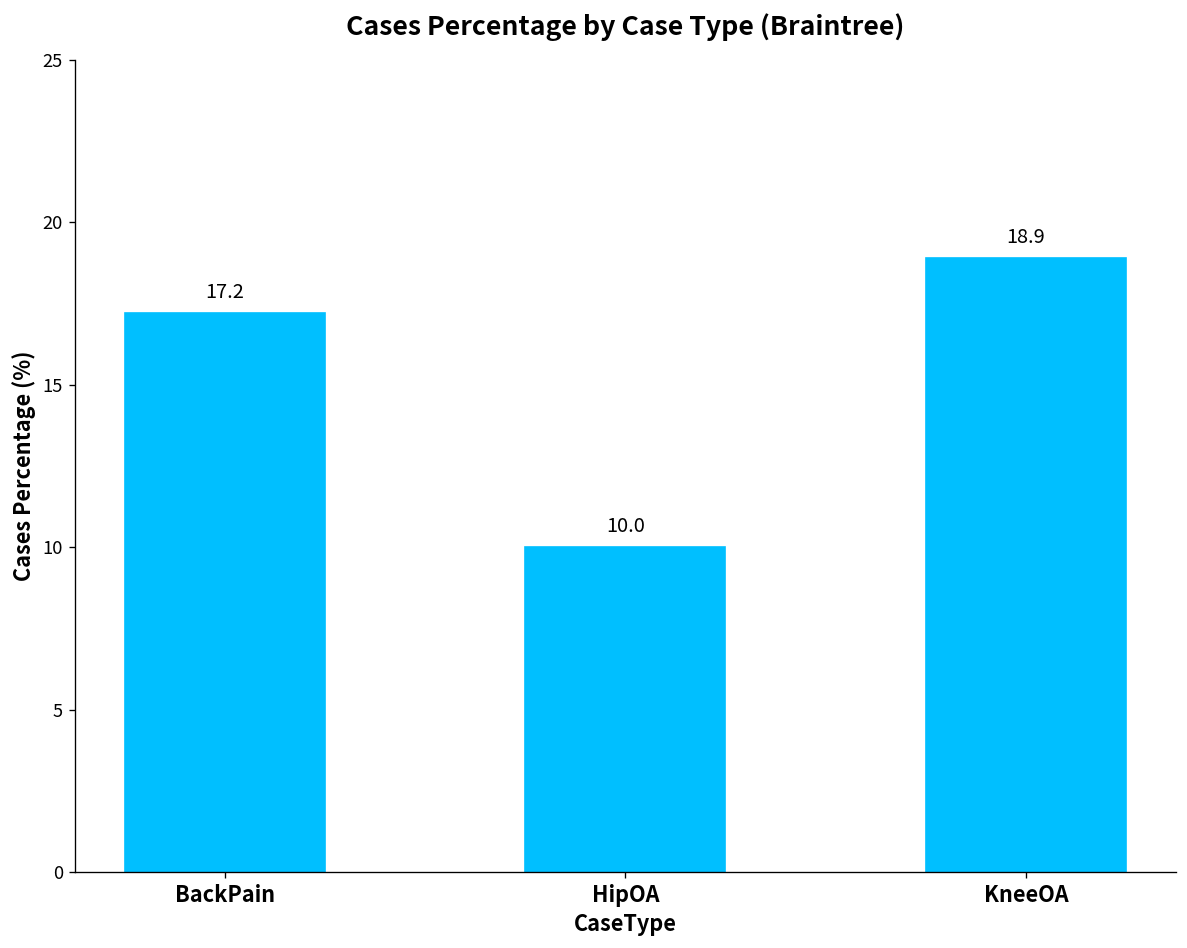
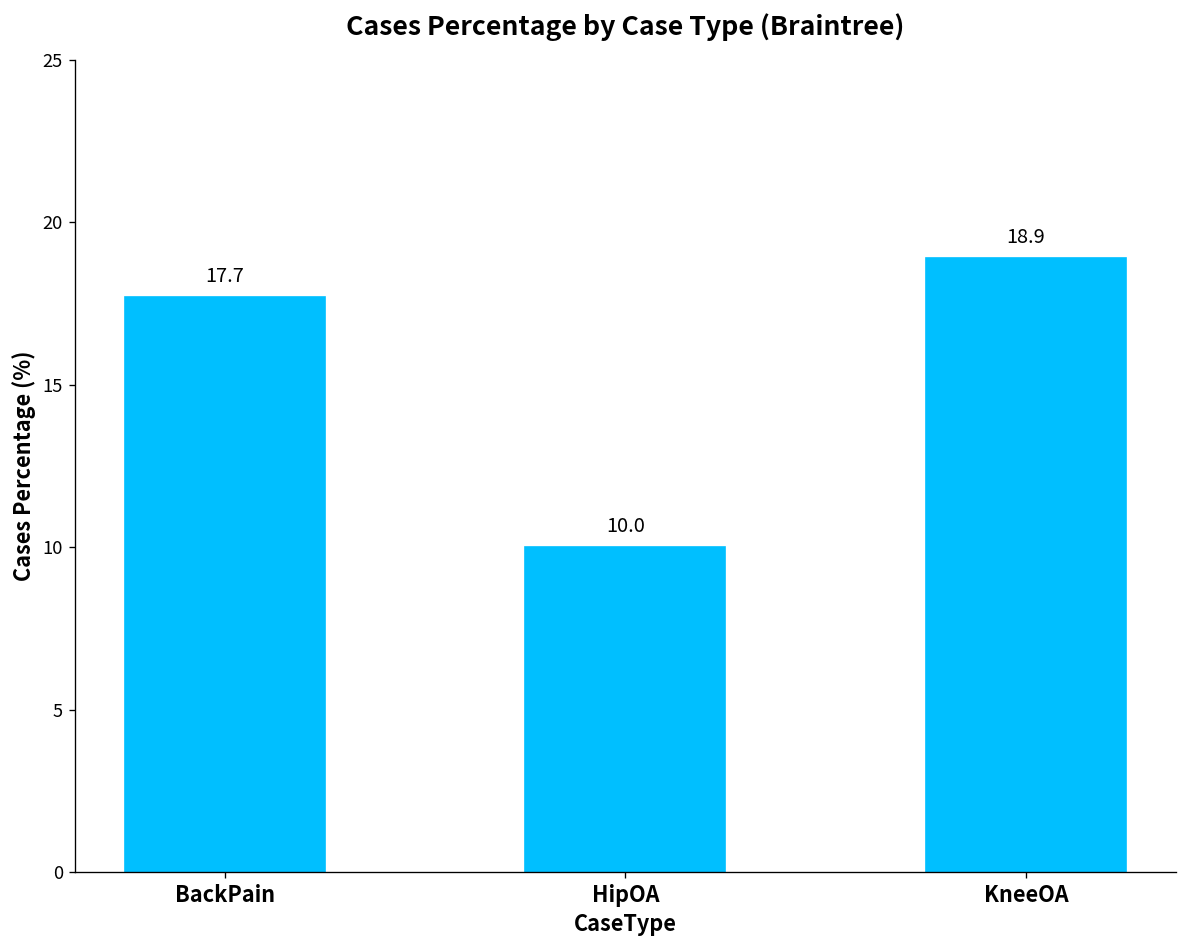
BackPain: 17.2 -> 17.7
